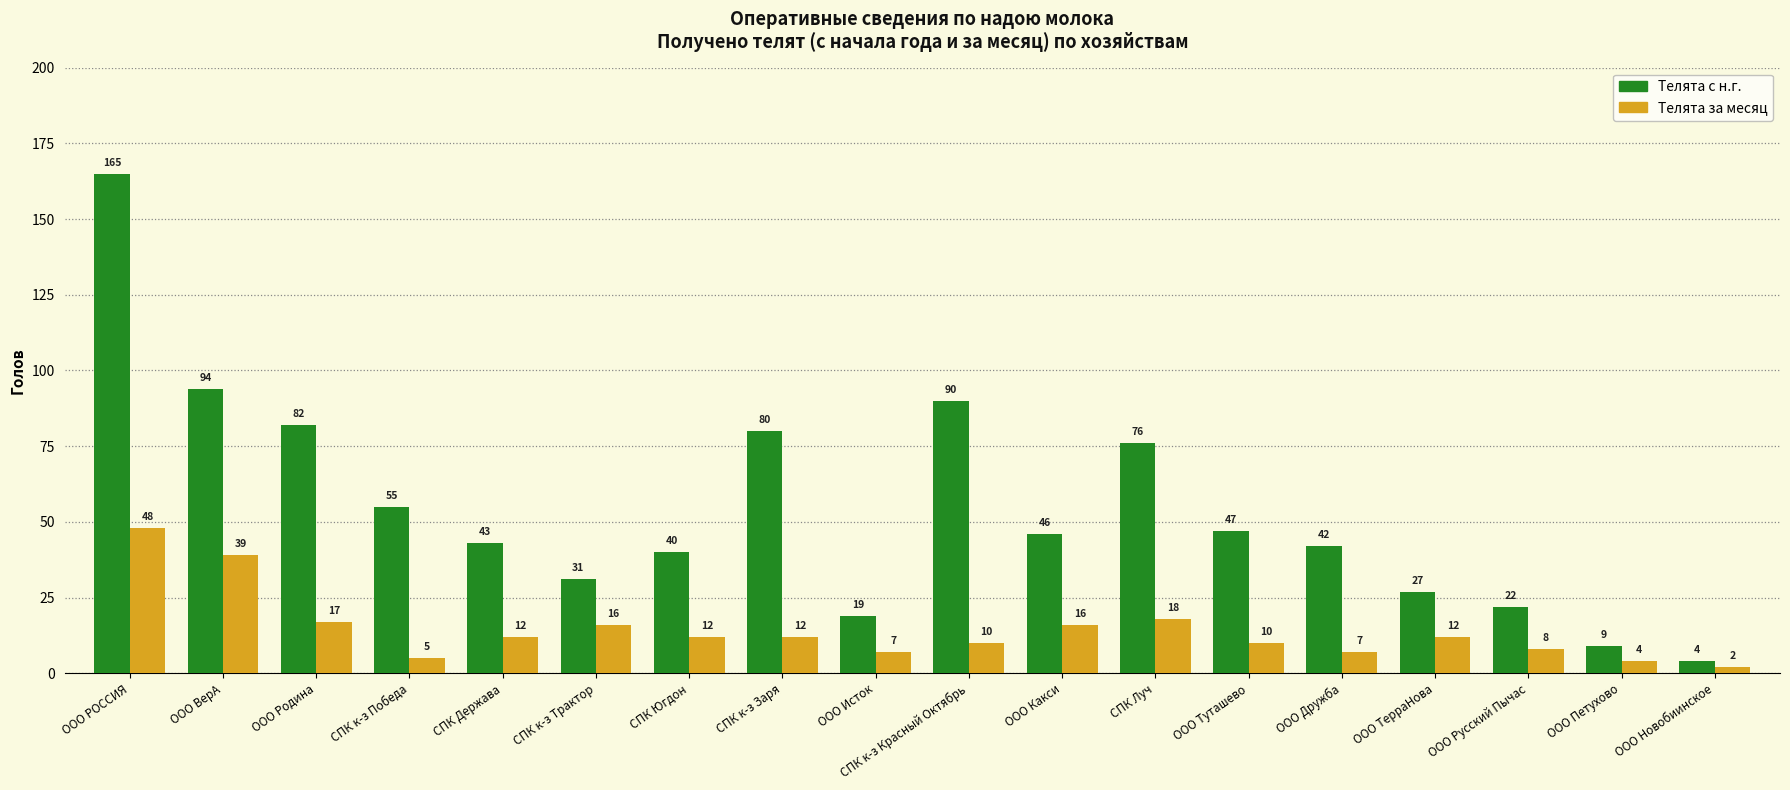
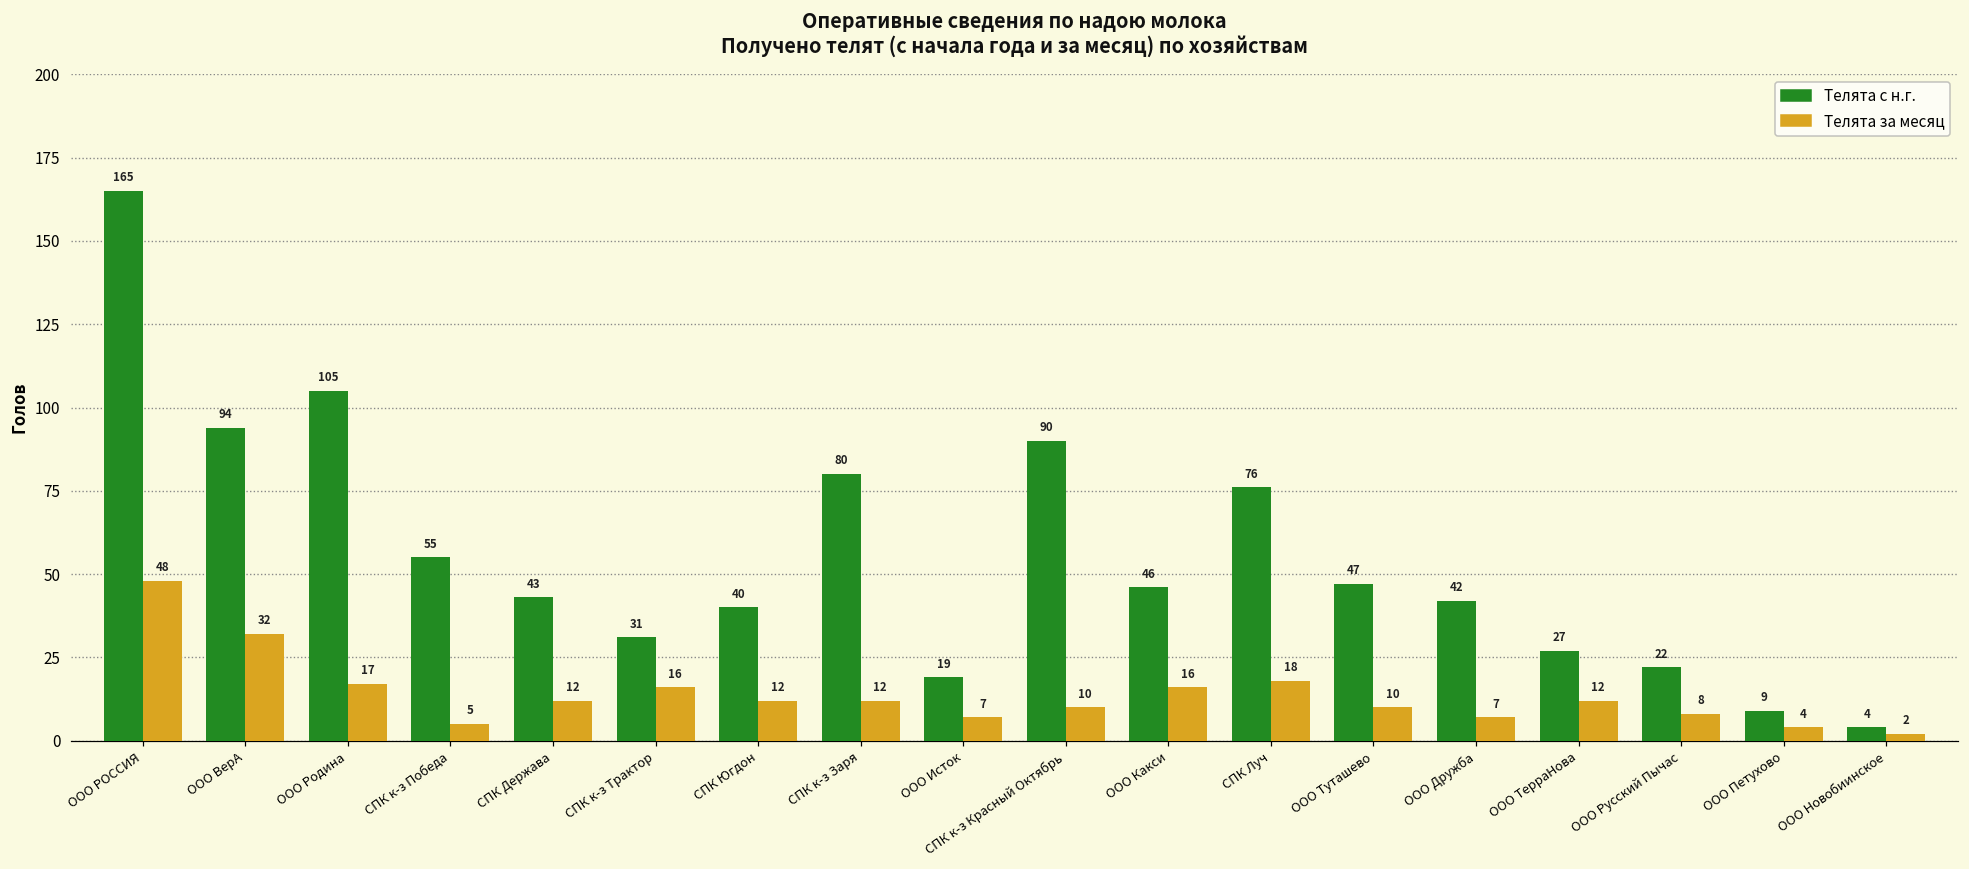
Телята за месяц, ООО ВерА: 39 -> 32
Телята с н.г., ООО Родина: 82 -> 105
